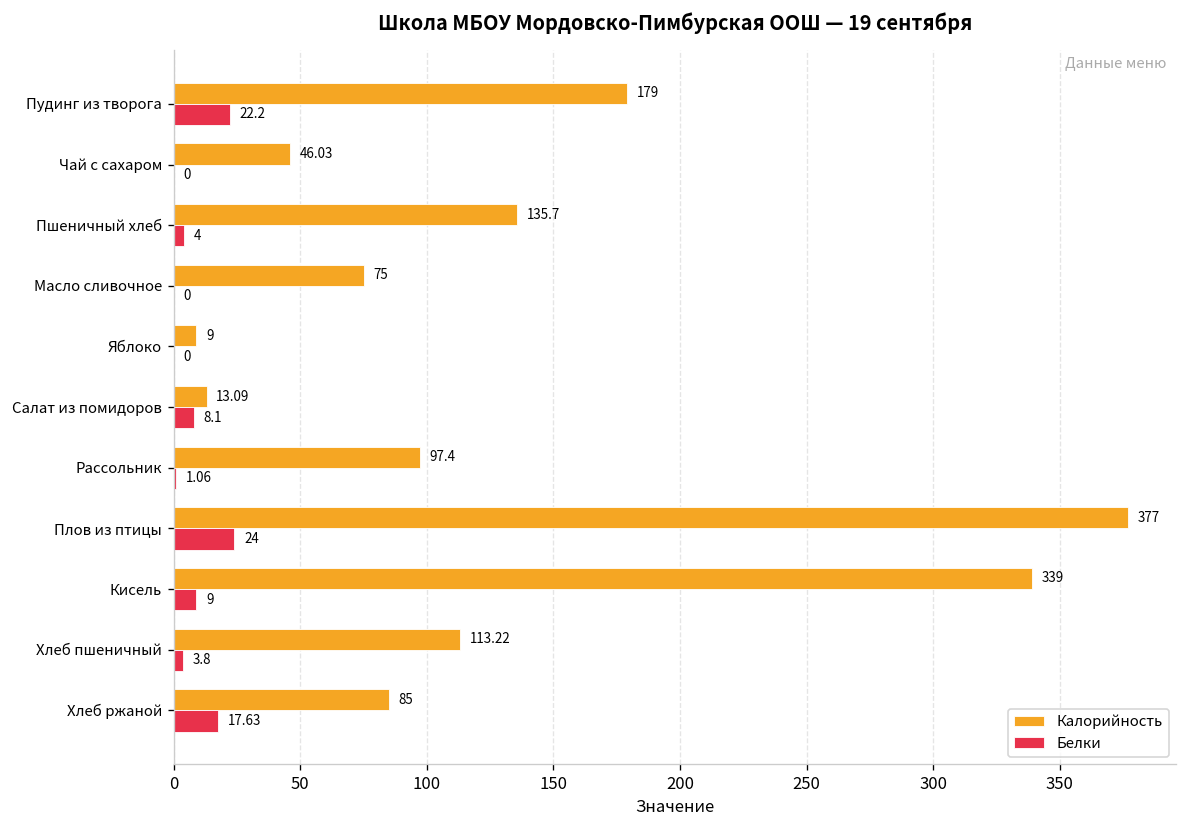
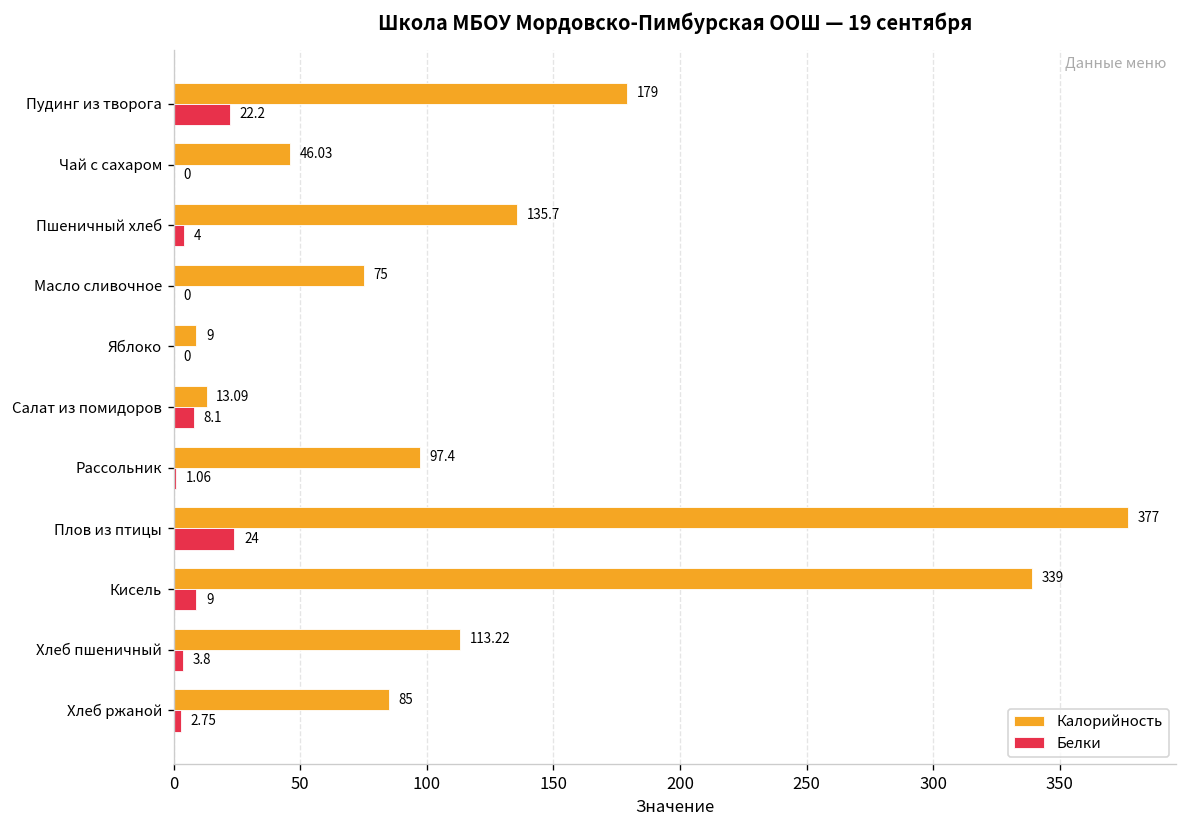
Белки, Хлеб ржаной: 17.63 -> 2.75
